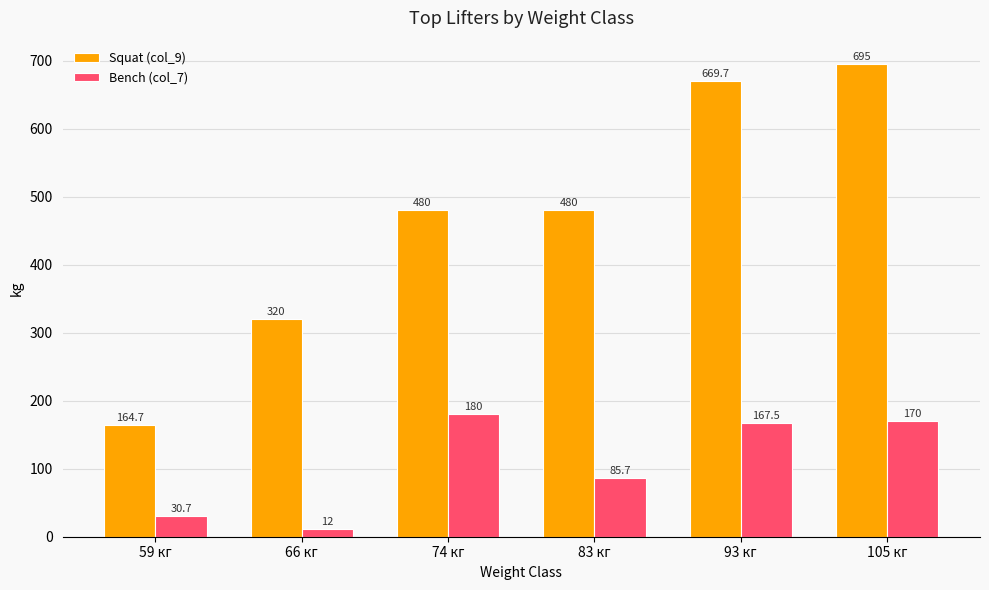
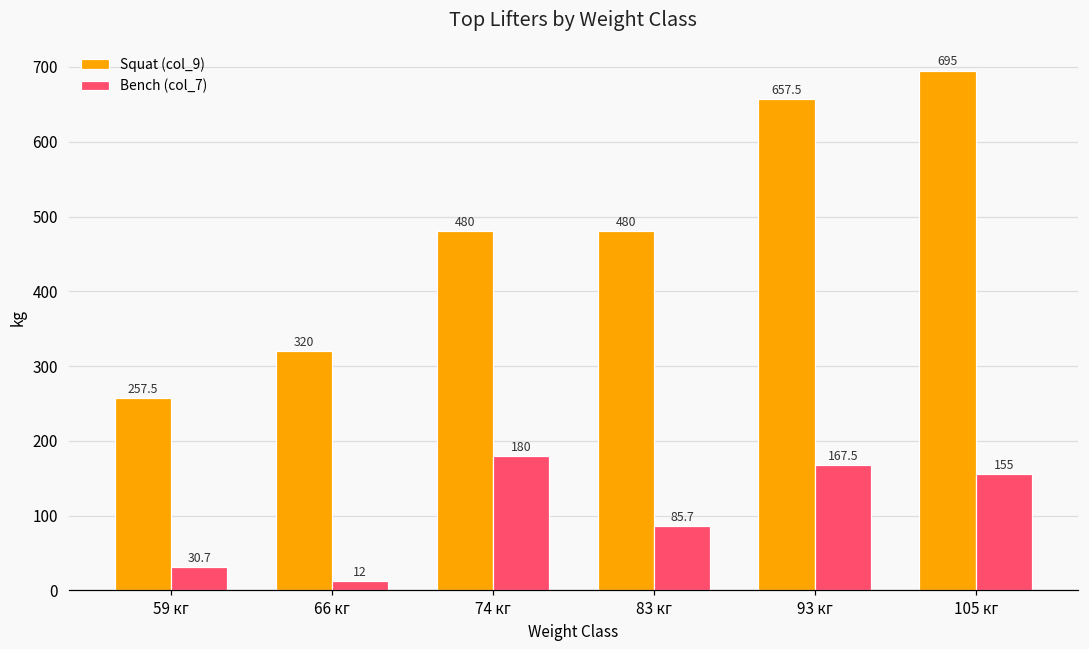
Squat (col_9), 59 кг: 164.7 -> 257.5
Squat (col_9), 93 кг: 669.7 -> 657.5
Bench (col_7), 105 кг: 170 -> 155
